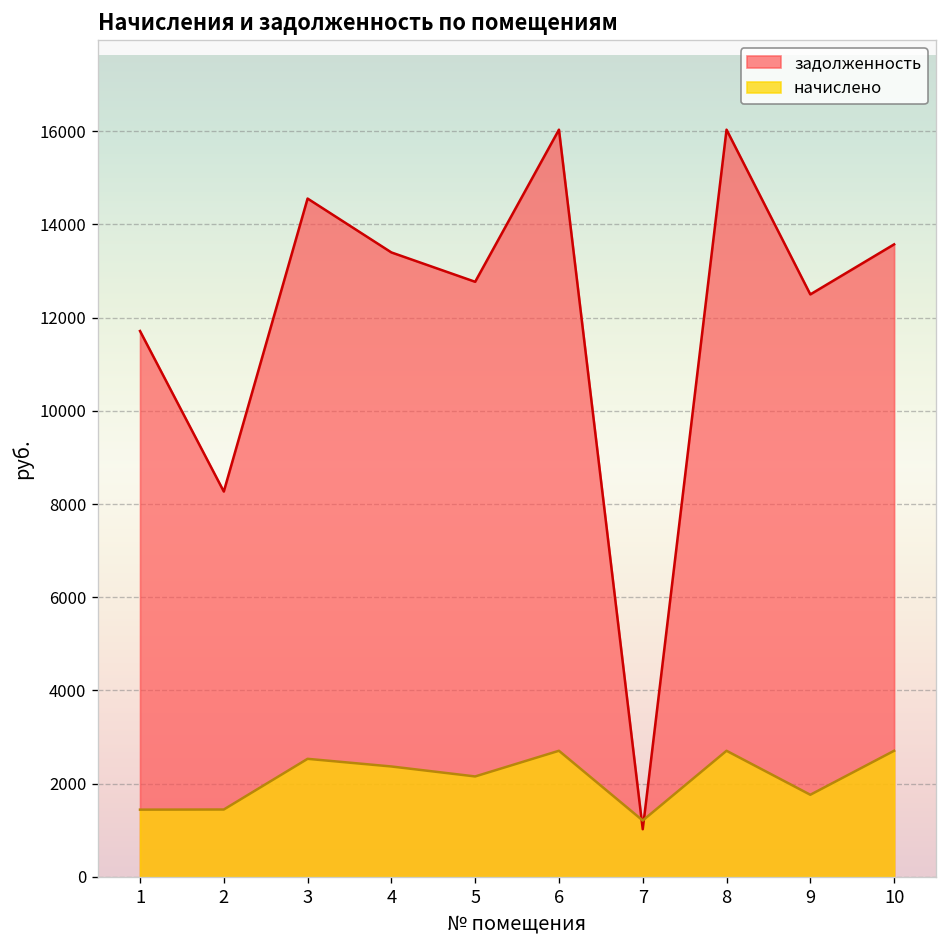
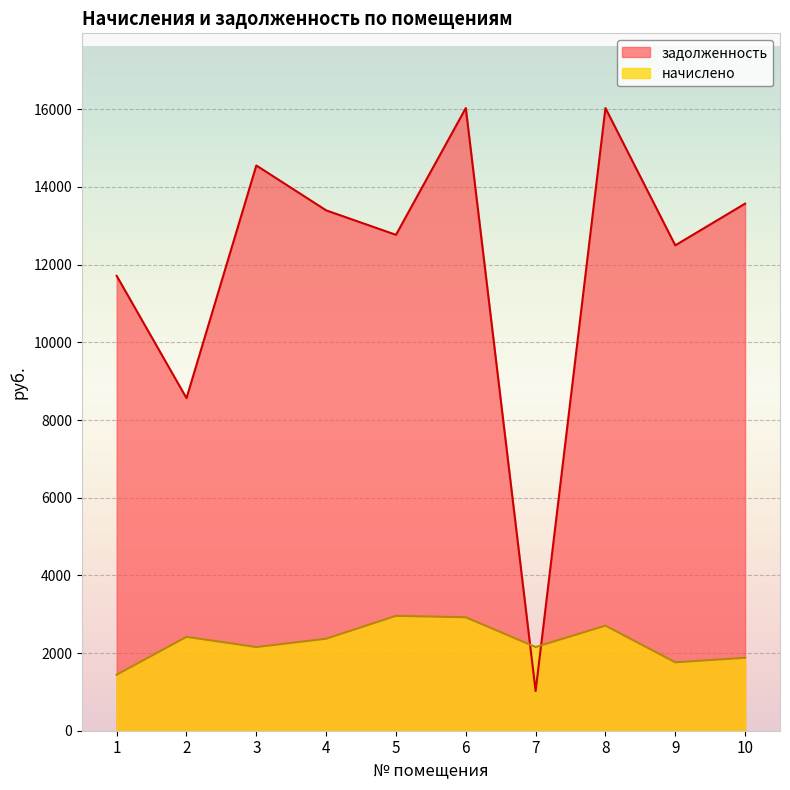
задолженность, 2: 8300 -> 8600
начислено, 2: 1400 -> 2400
начислено, 3: 2500 -> 2200
начислено, 5: 2200 -> 3000
начислено, 6: 2700 -> 2900
начислено, 7: 1200 -> 2200
начислено, 10: 2700 -> 1900
